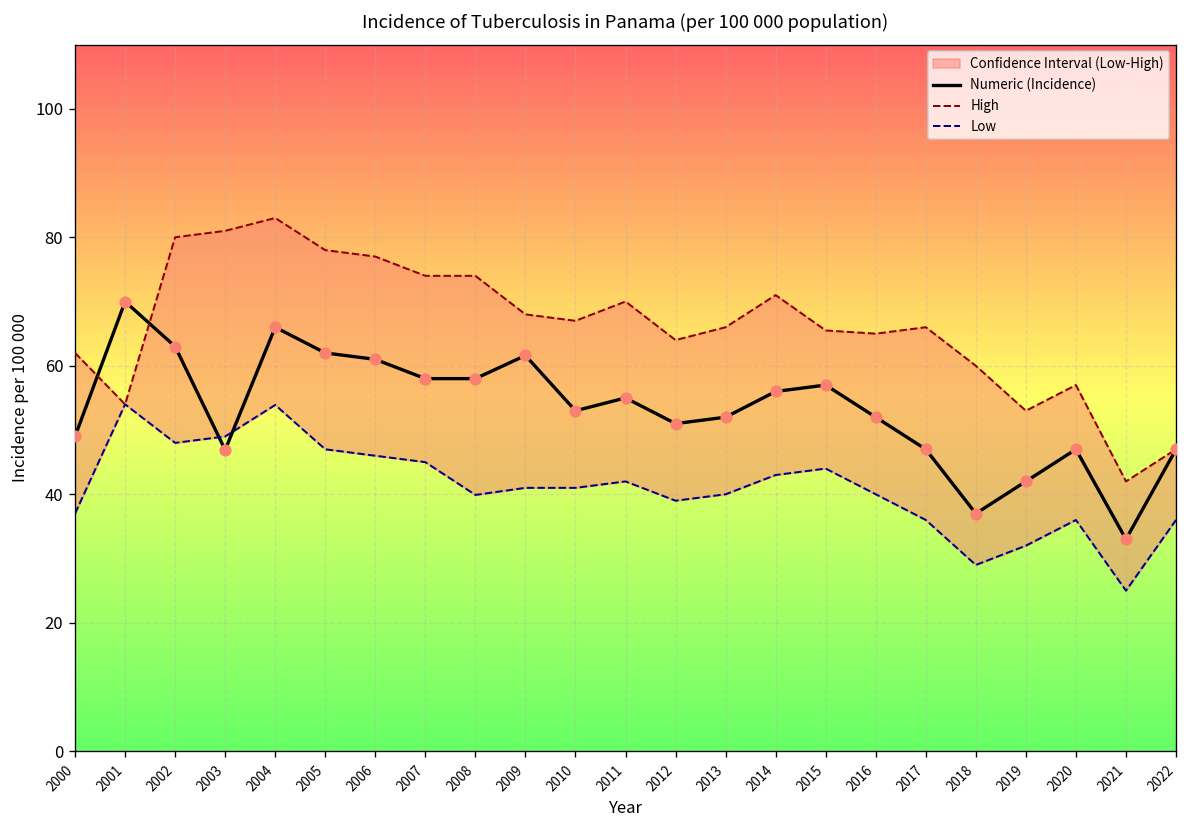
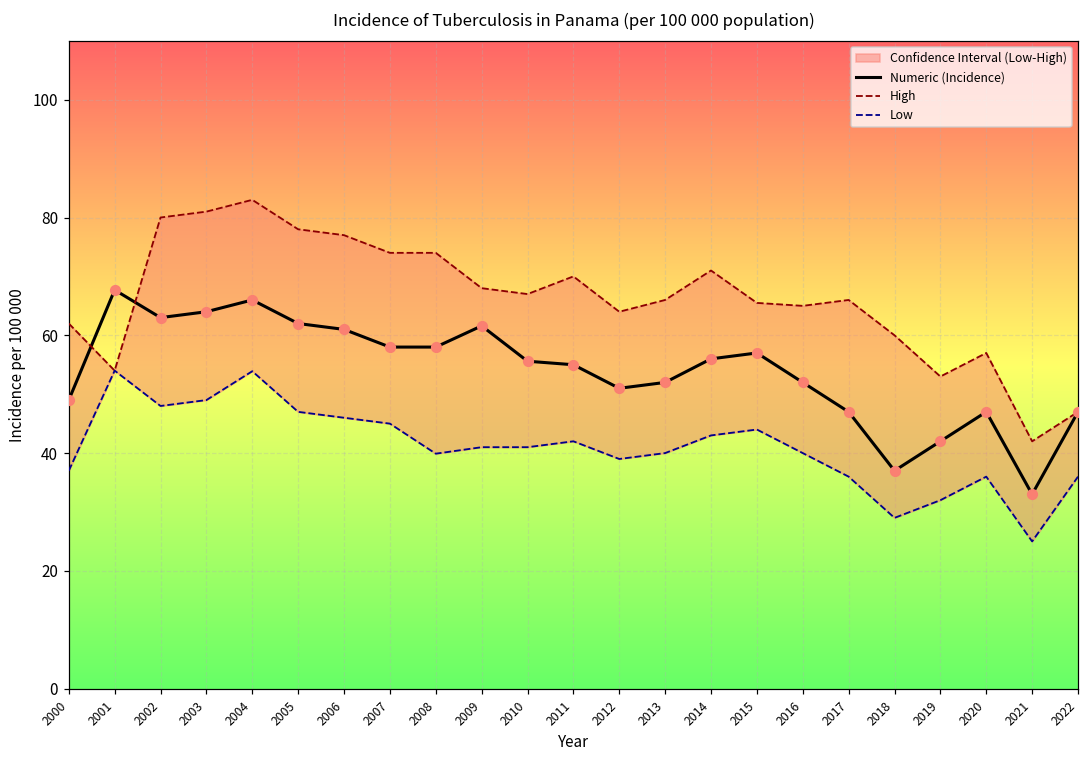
Numeric (Incidence), 2001: 70 -> 68
Numeric (Incidence), 2003: 47 -> 64
Numeric (Incidence), 2010: 53 -> 56
